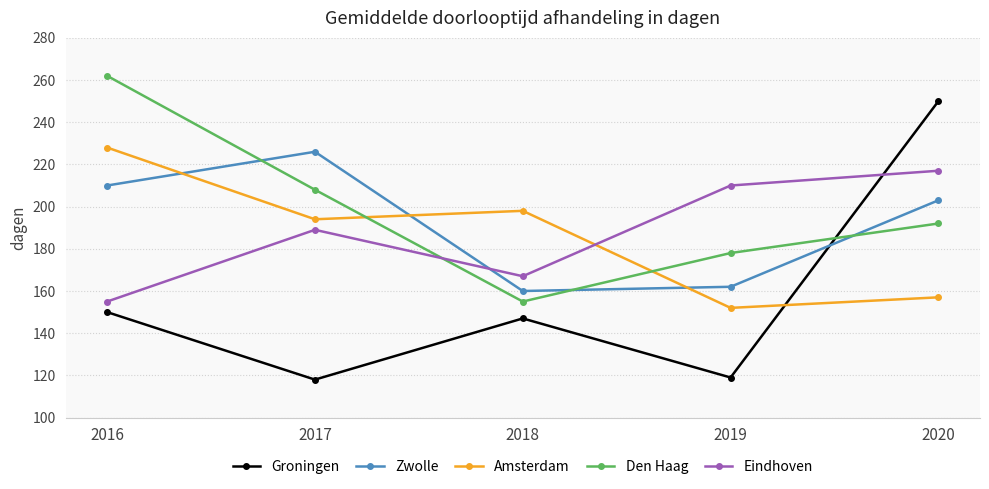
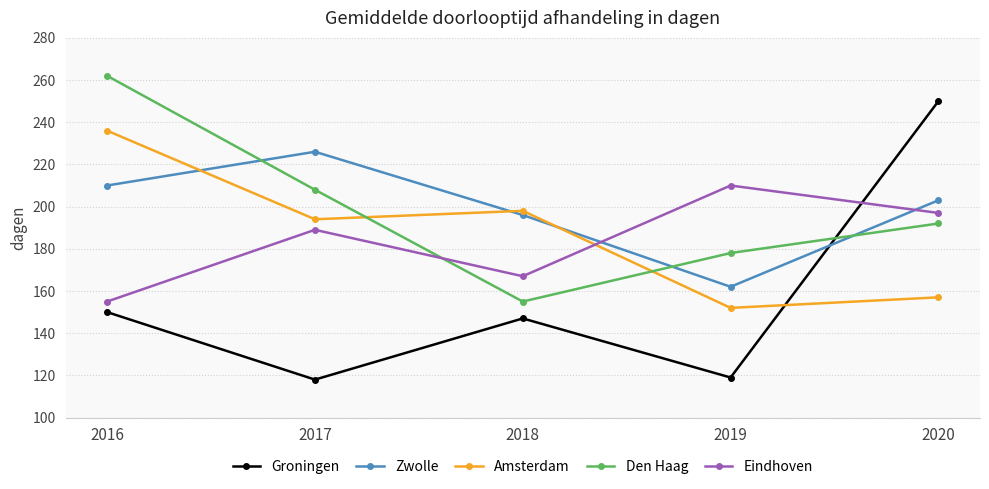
Amsterdam, 2016: 228 -> 236
Zwolle, 2018: 160 -> 196
Eindhoven, 2020: 217 -> 197
